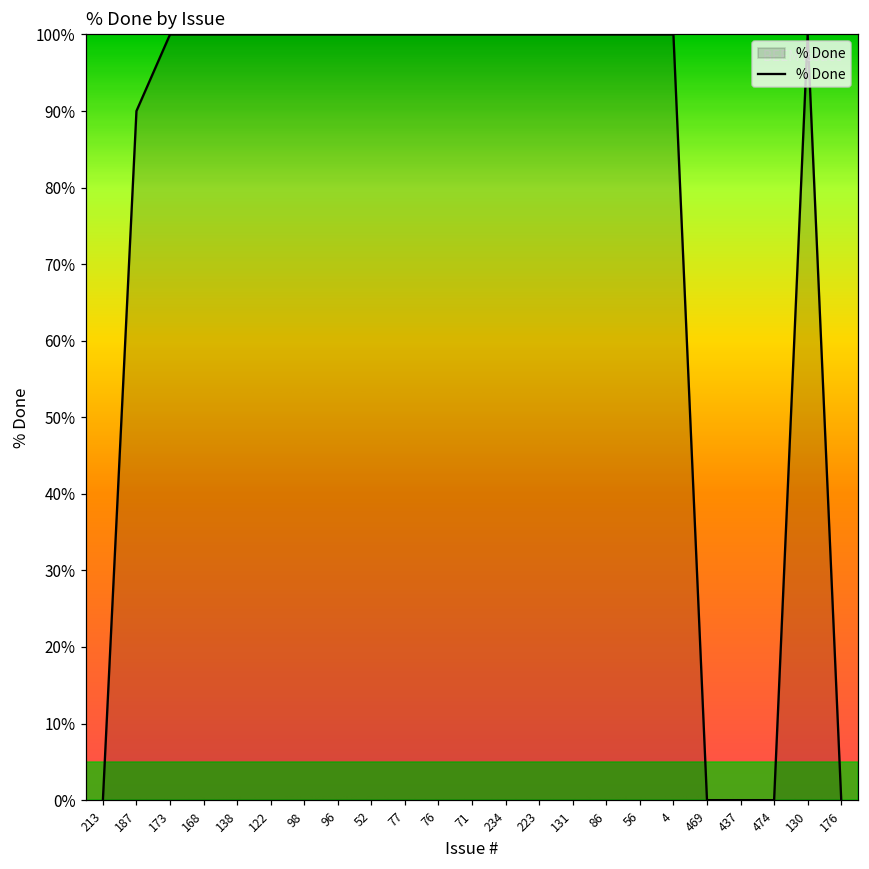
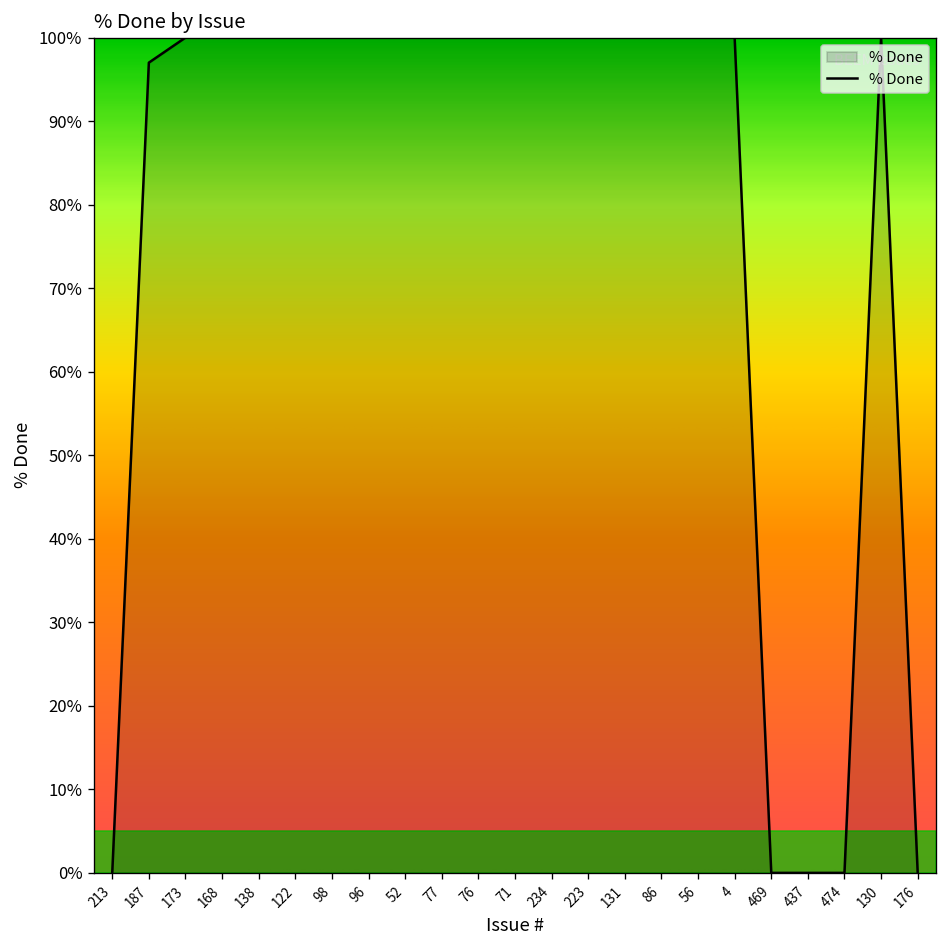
187: 90% -> 97%
